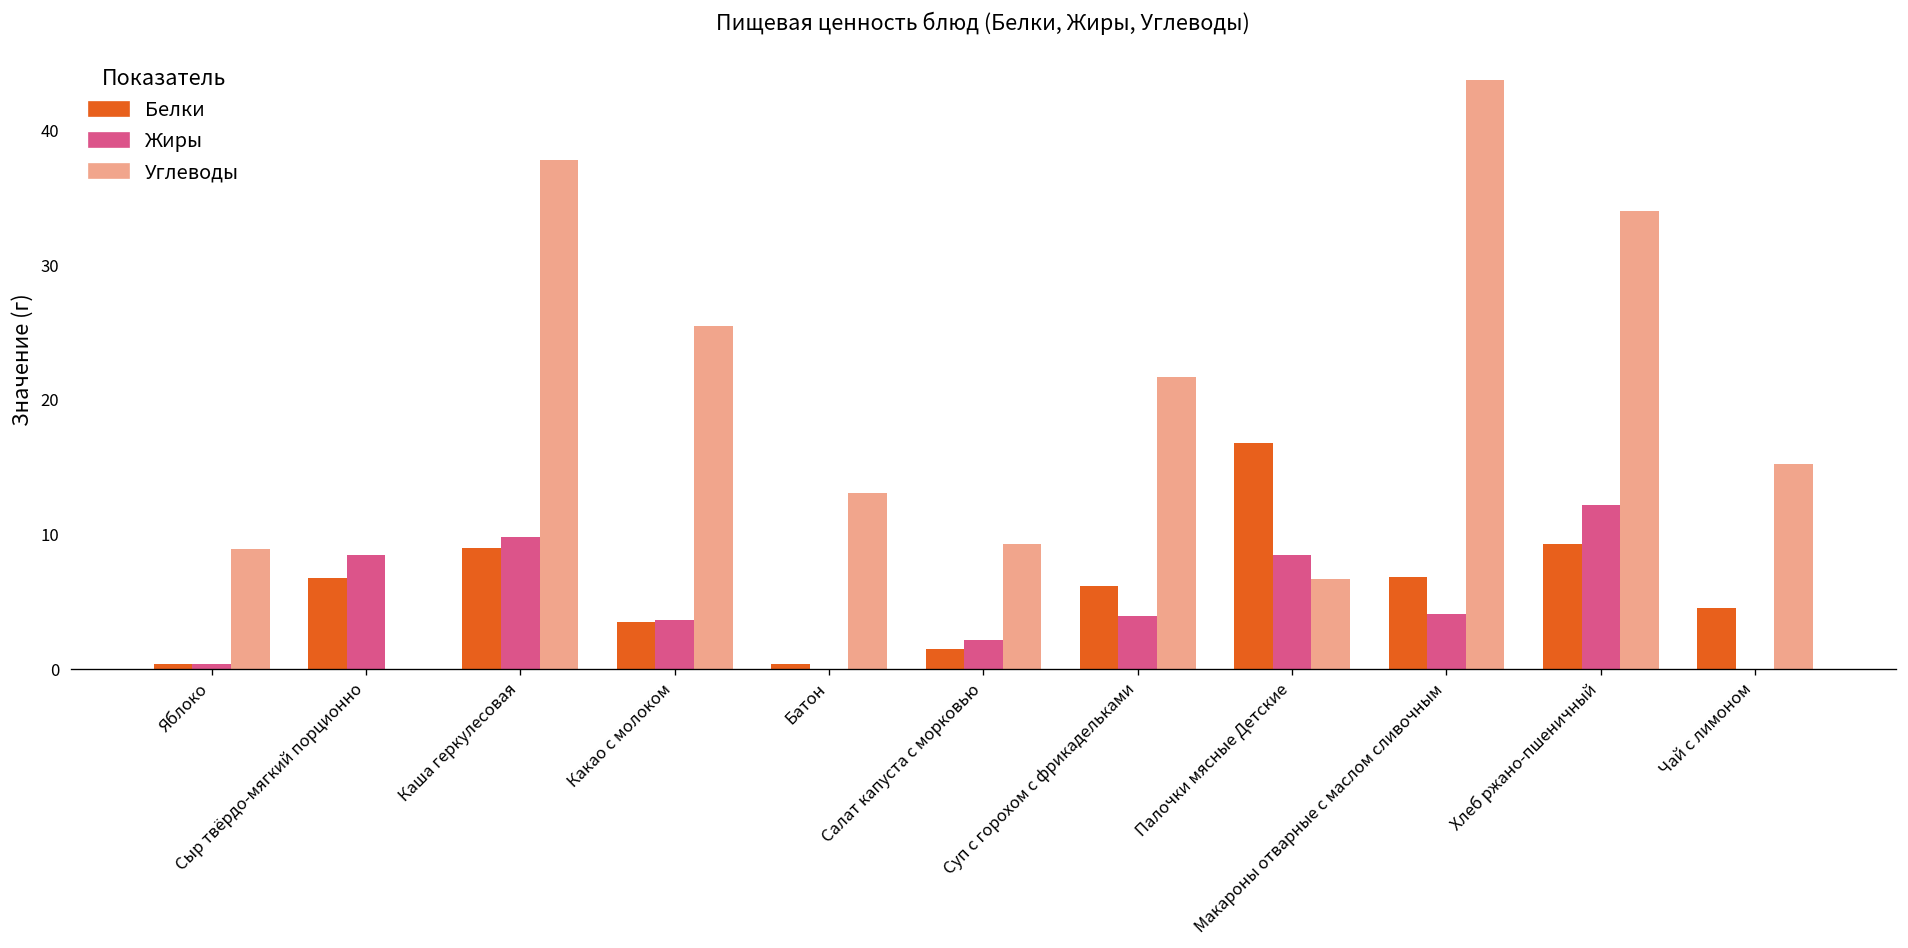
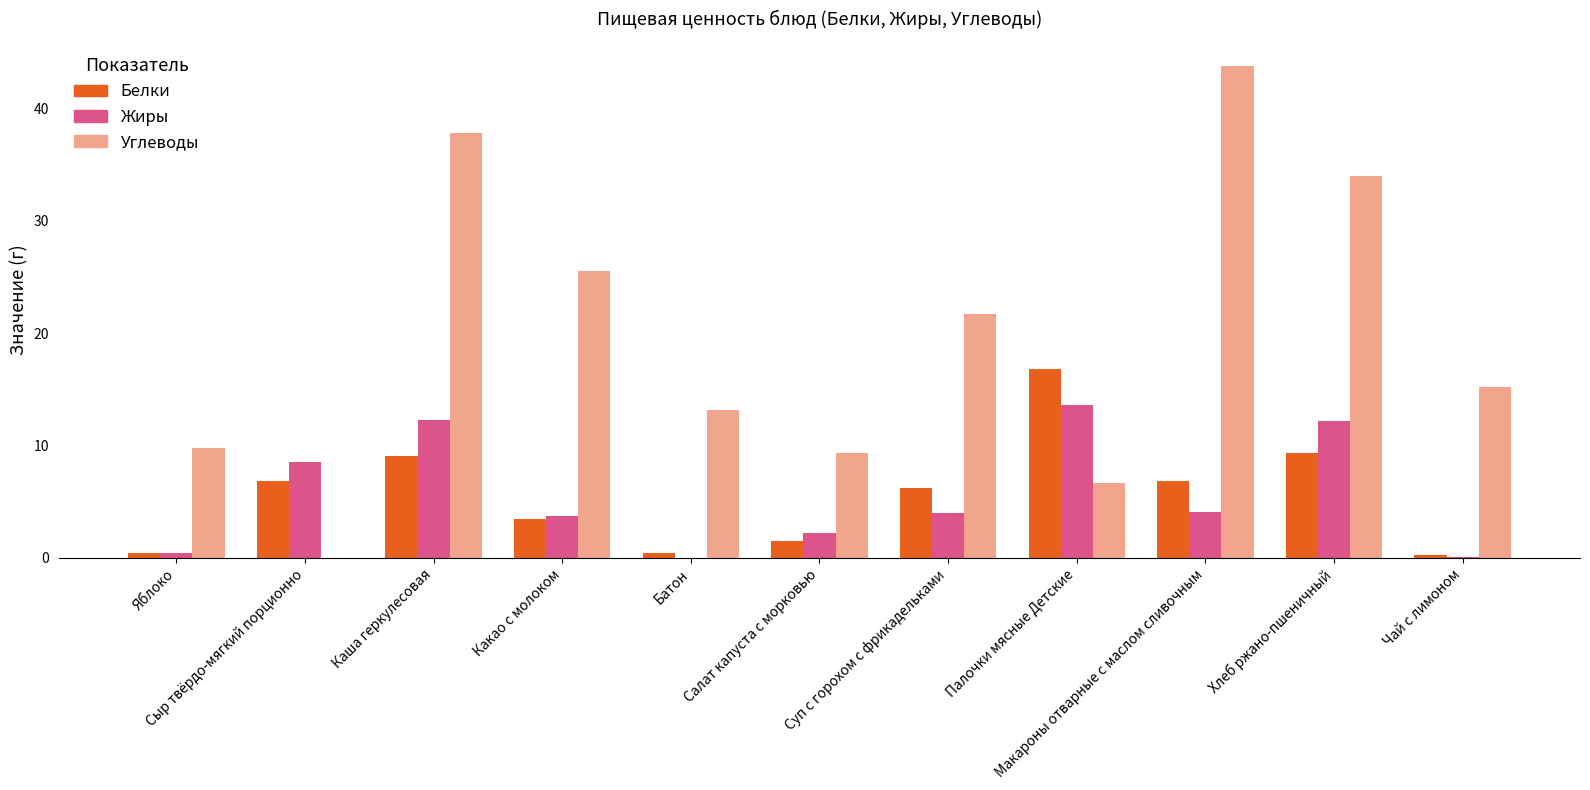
Углеводы, Яблоко: 8.9 -> 9.8
Жиры, Каша геркулесовая: 9.8 -> 12.3
Жиры, Палочки мясные Детские: 8.5 -> 13.6
Белки, Чай с лимоном: 4.6 -> 0.3
